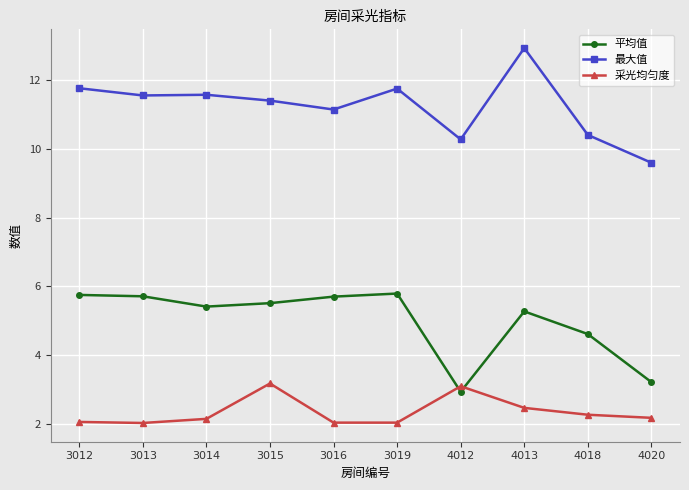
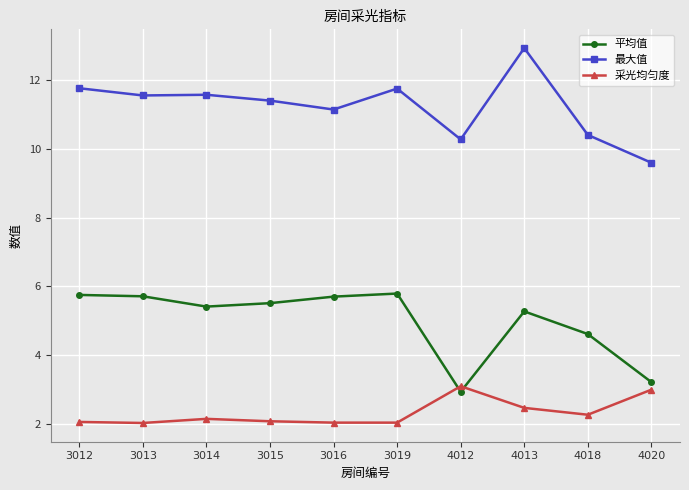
采光均匀度, 3015: 3.2 -> 2.1
采光均匀度, 4020: 2.2 -> 3.0
